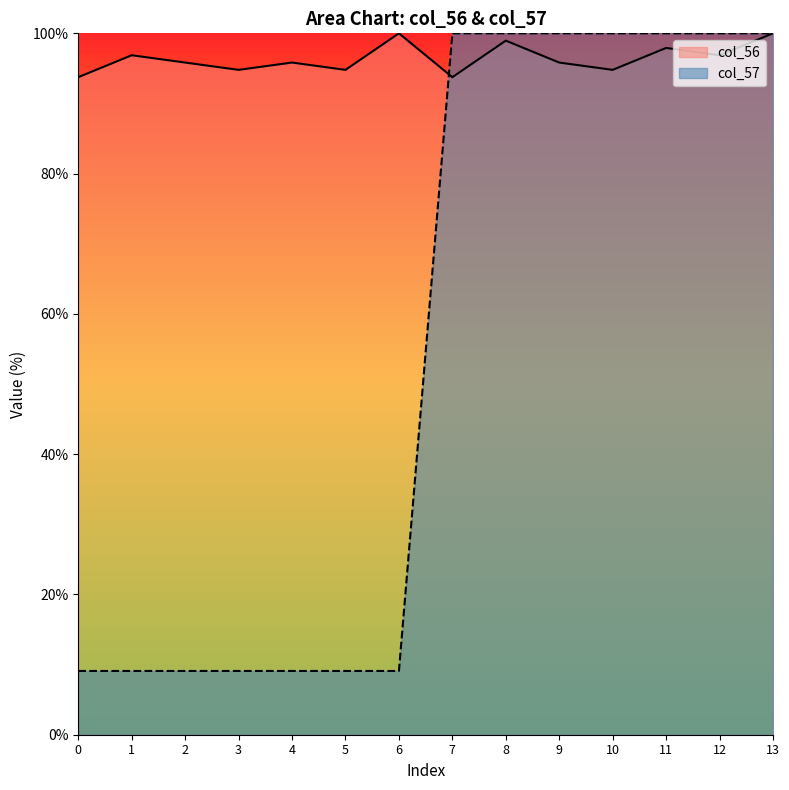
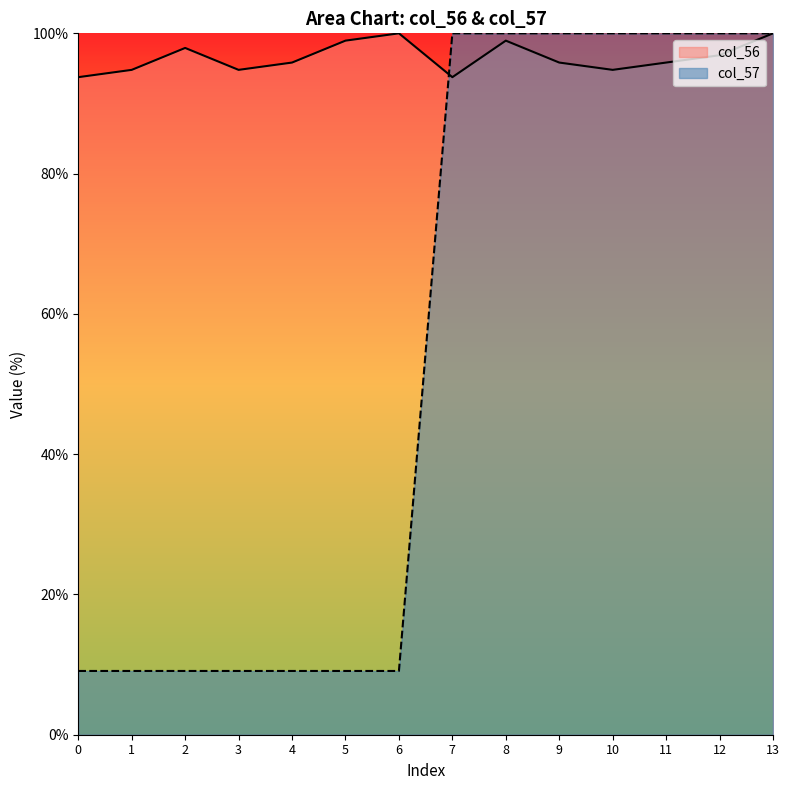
col_56, 1: 97% -> 95%
col_56, 2: 96% -> 98%
col_56, 5: 95% -> 99%
col_56, 11: 98% -> 96%
